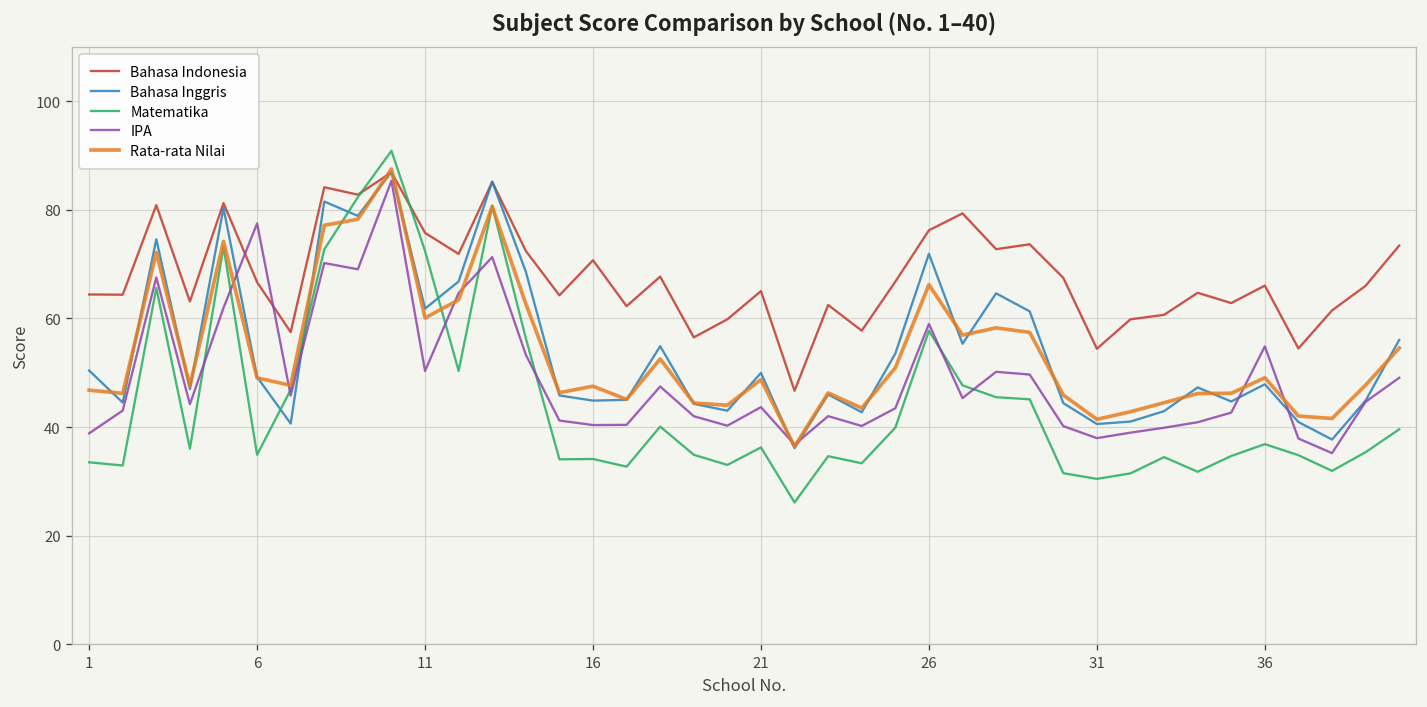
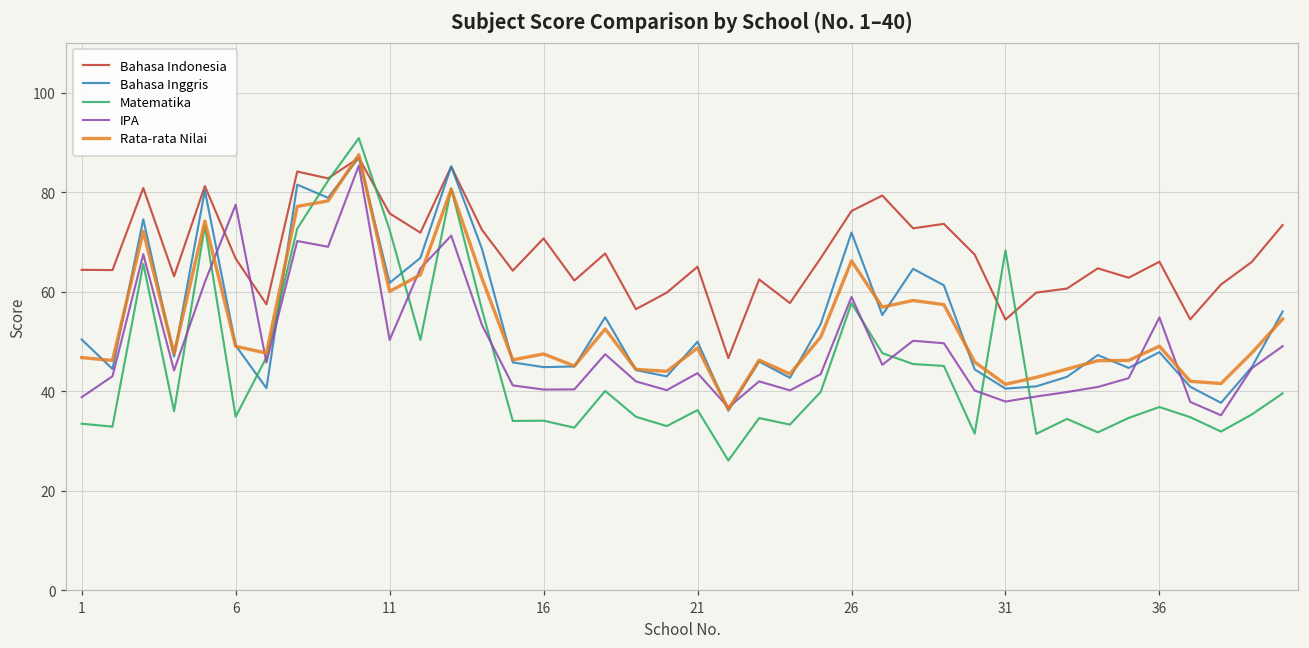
Matematika, 31: 30 -> 68
